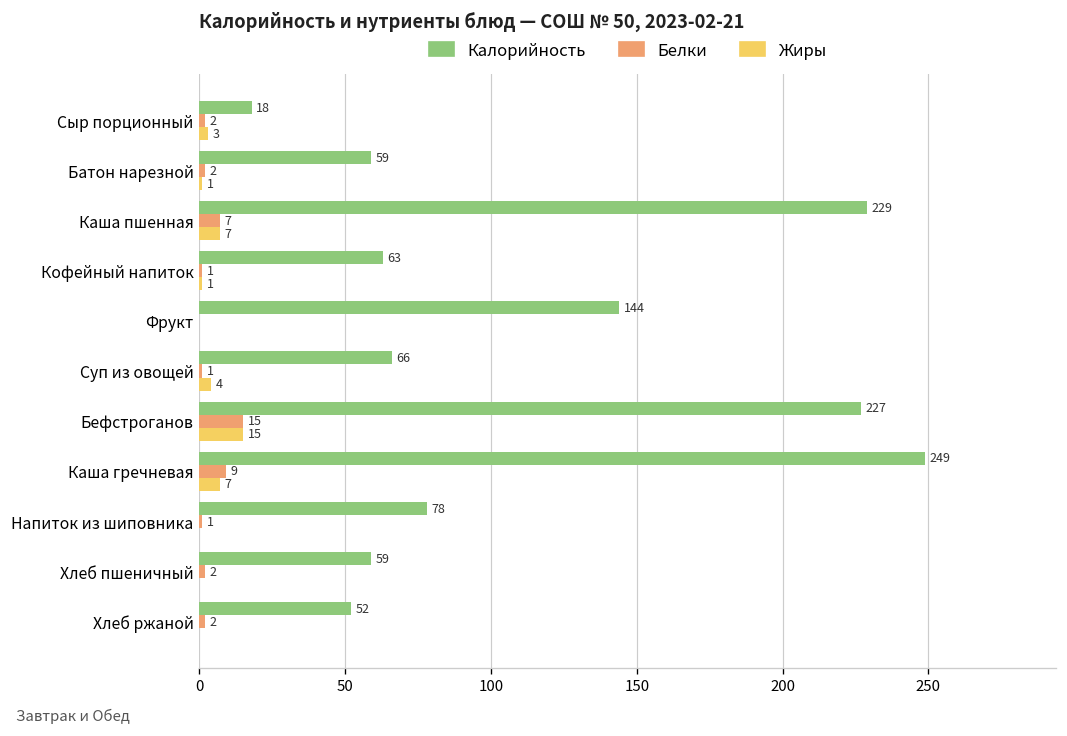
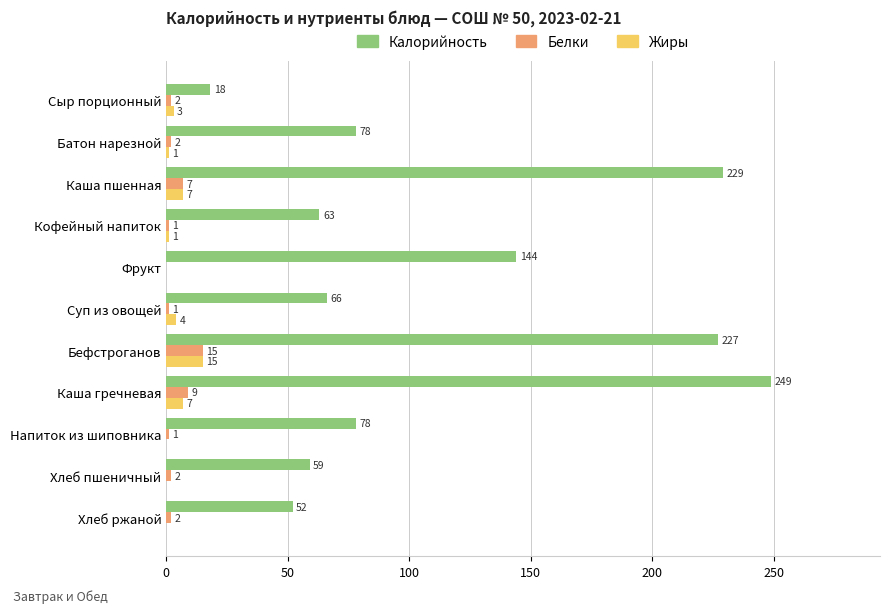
Калорийность, Батон нарезной: 59 -> 78
